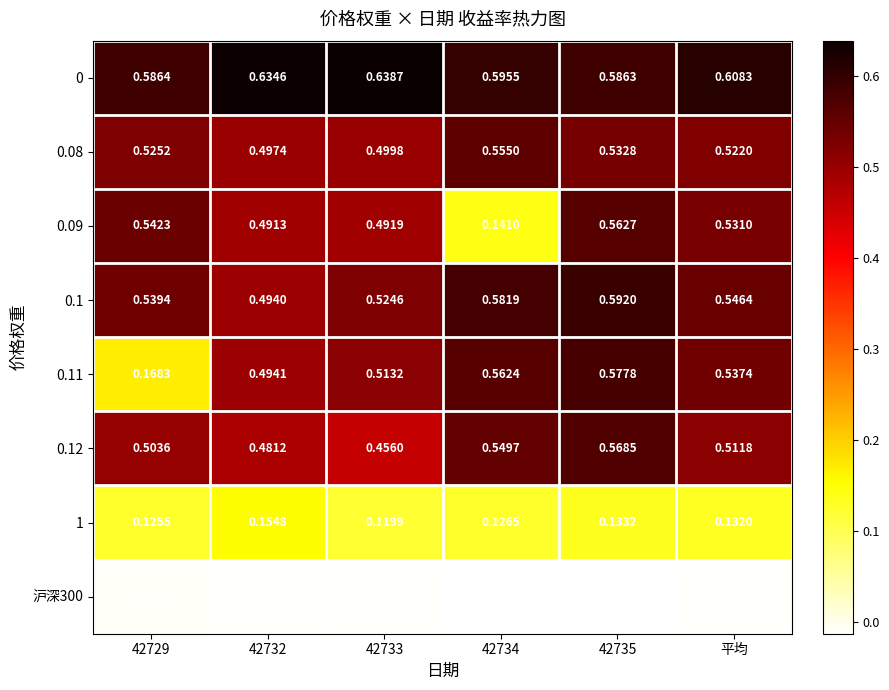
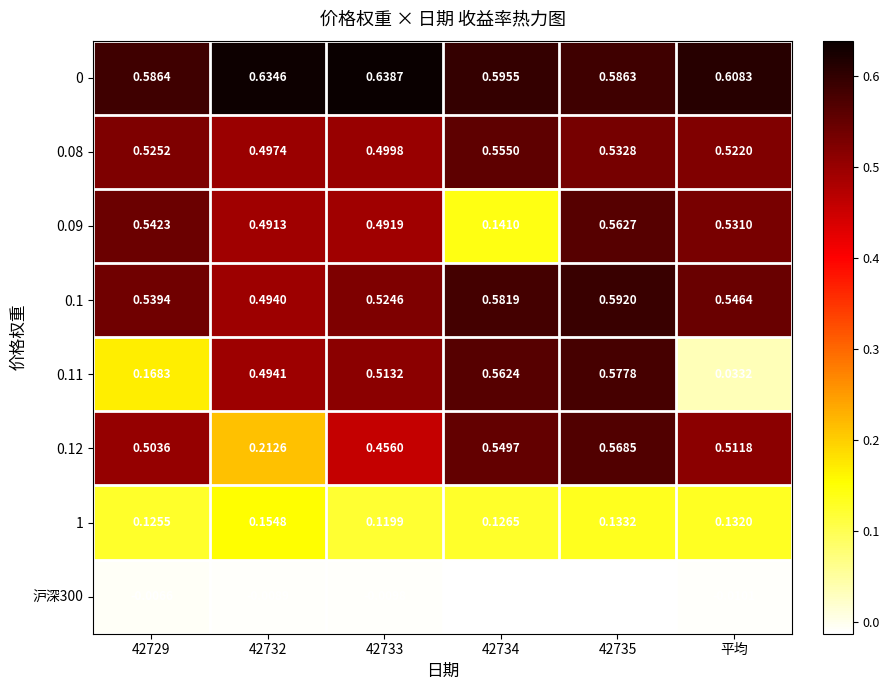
0.11, 平均: 0.5374 -> 0.0332
0.12, 42732: 0.4812 -> 0.2126
